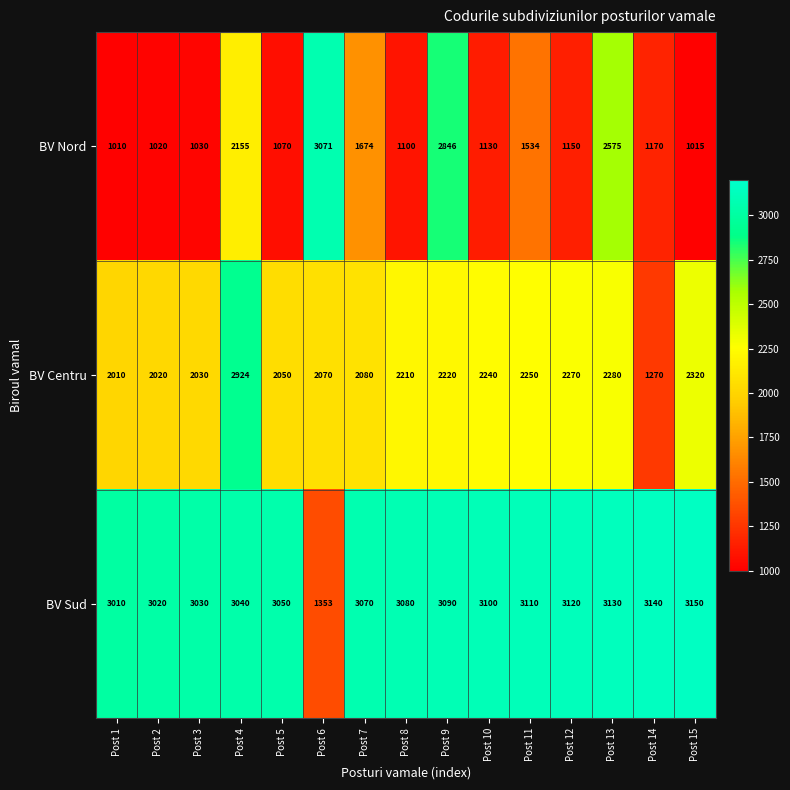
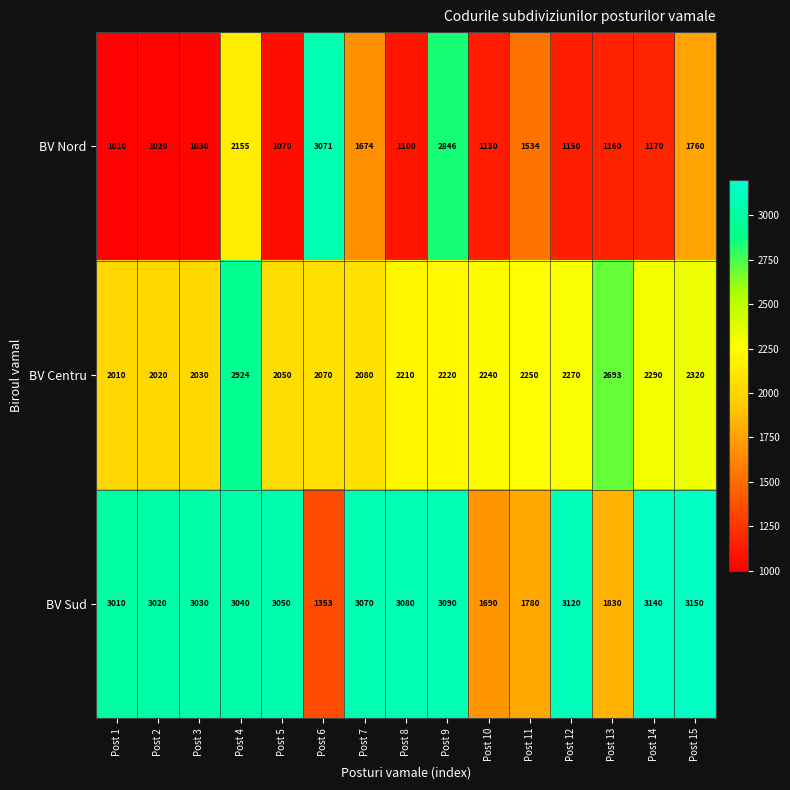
BV Nord, Post 13: 2575 -> 1160
BV Nord, Post 15: 1015 -> 1760
BV Centru, Post 13: 2280 -> 2693
BV Centru, Post 14: 1270 -> 2290
BV Sud, Post 10: 3100 -> 1690
BV Sud, Post 11: 3110 -> 1780
BV Sud, Post 13: 3130 -> 1830
